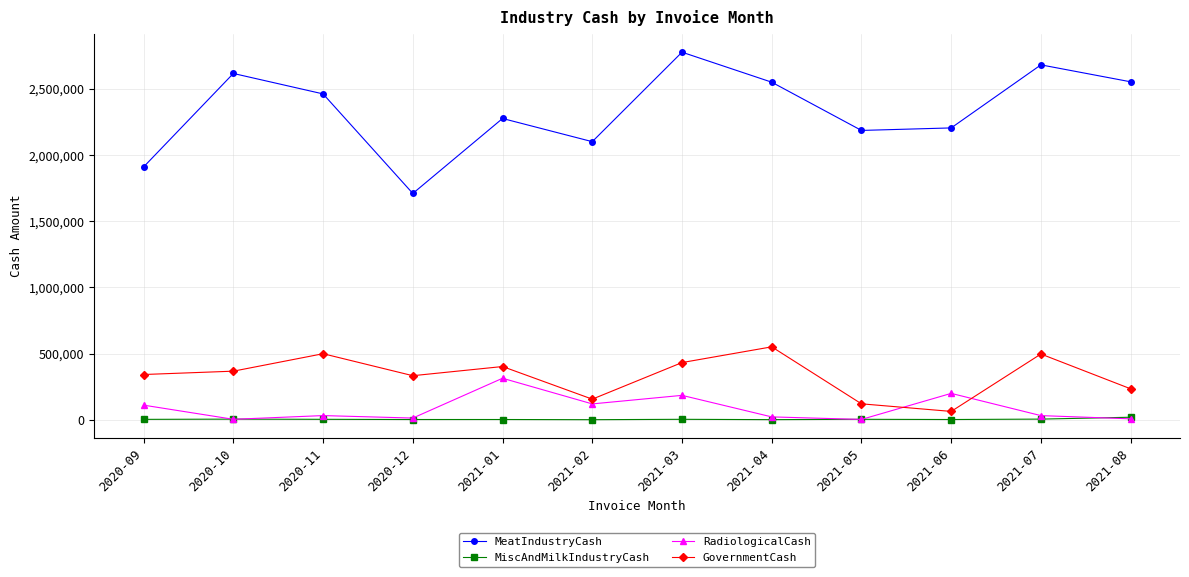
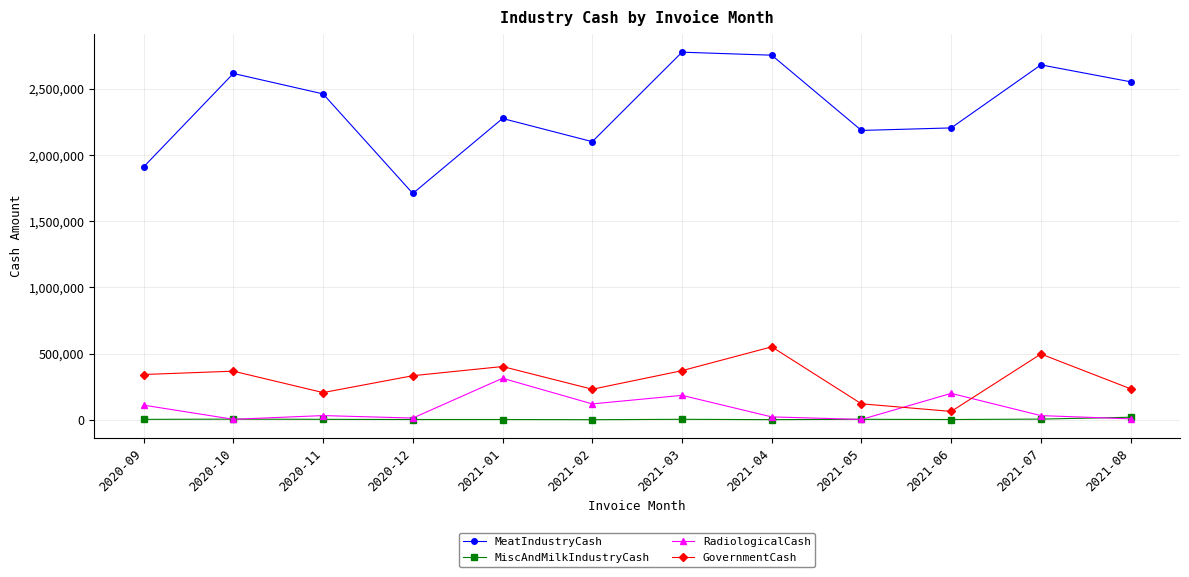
GovernmentCash, 2020-11: 500,000 -> 210,000
GovernmentCash, 2021-02: 160,000 -> 230,000
GovernmentCash, 2021-03: 430,000 -> 370,000
MeatIndustryCash, 2021-04: 2,550,000 -> 2,750,000
